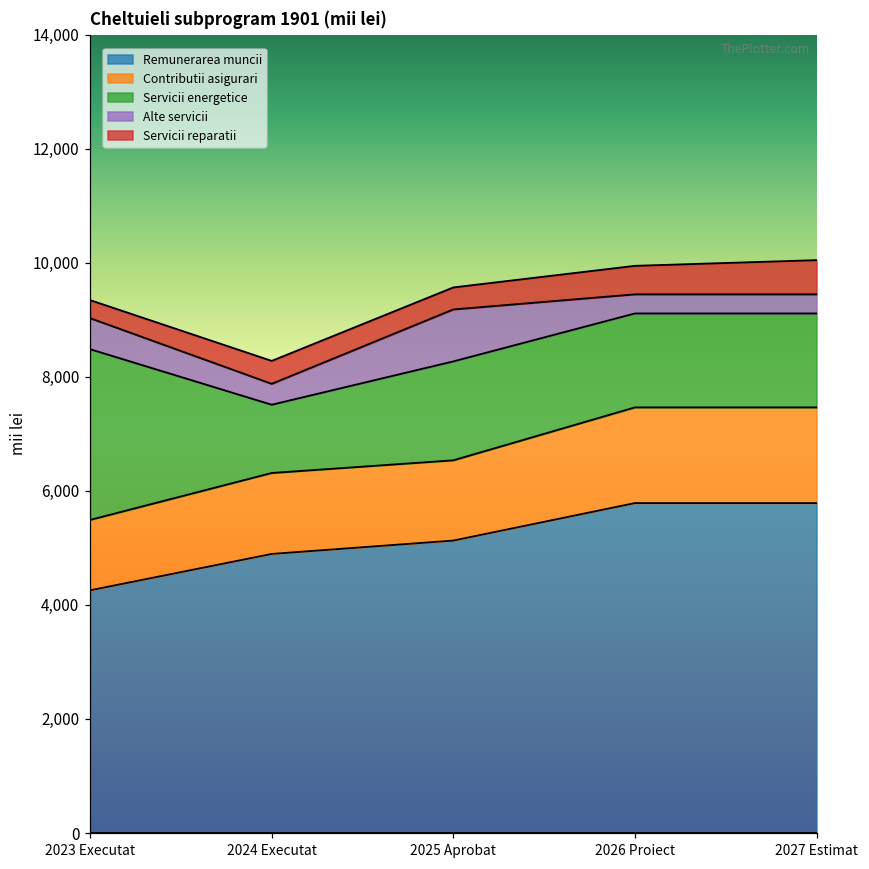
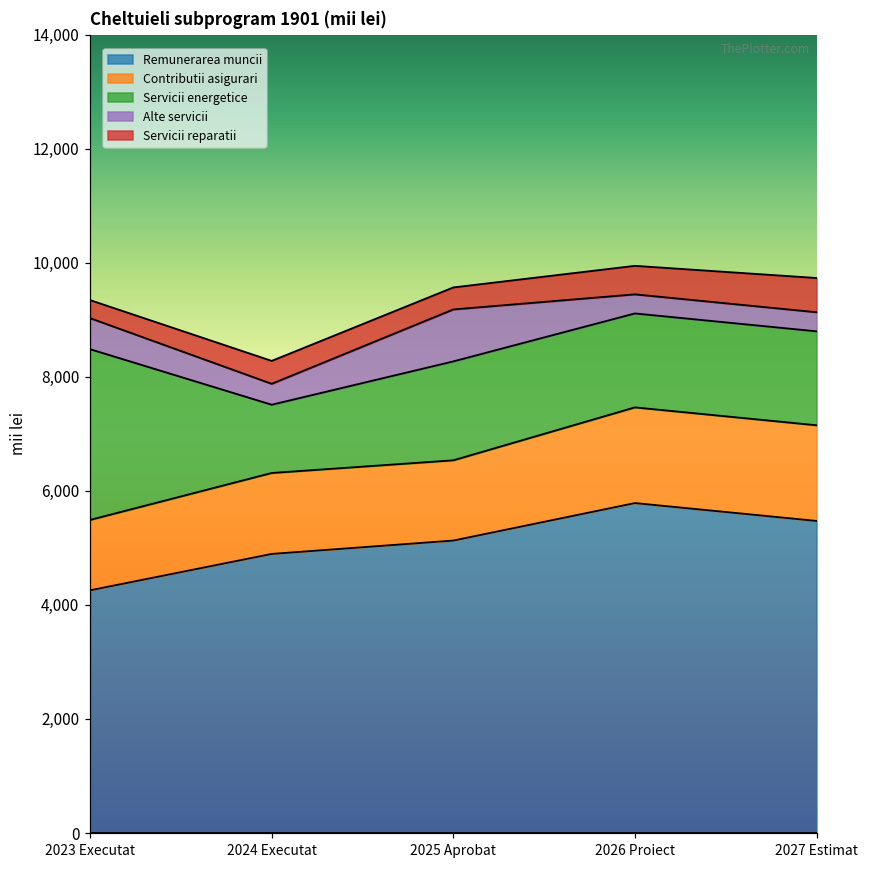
Remunerarea muncii, 2027 Estimat: 5,800 -> 5,500
